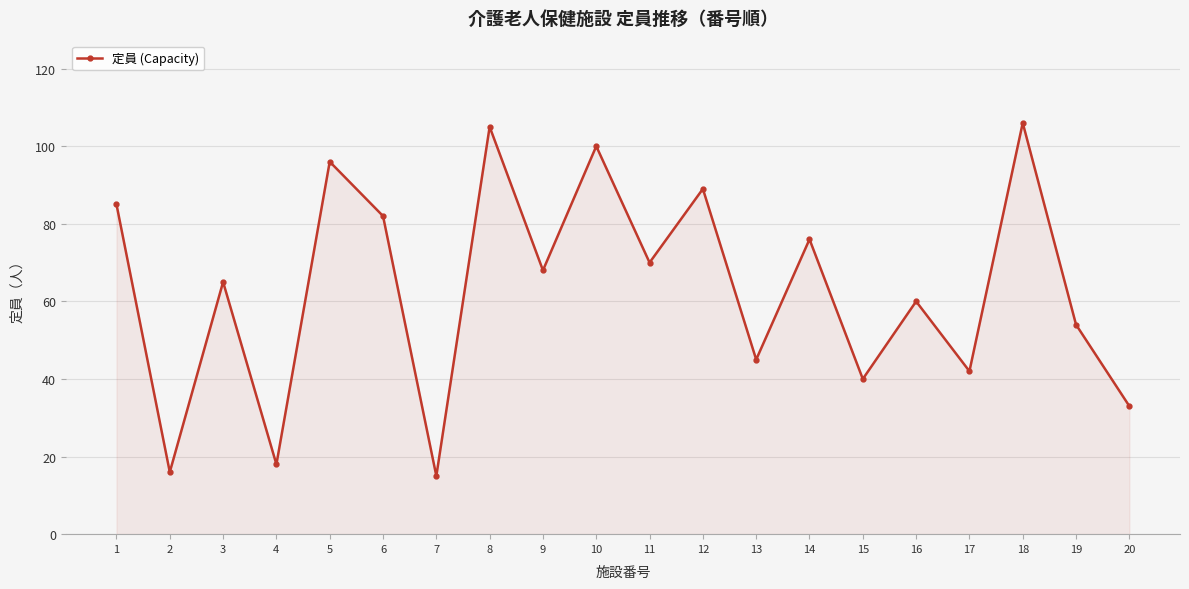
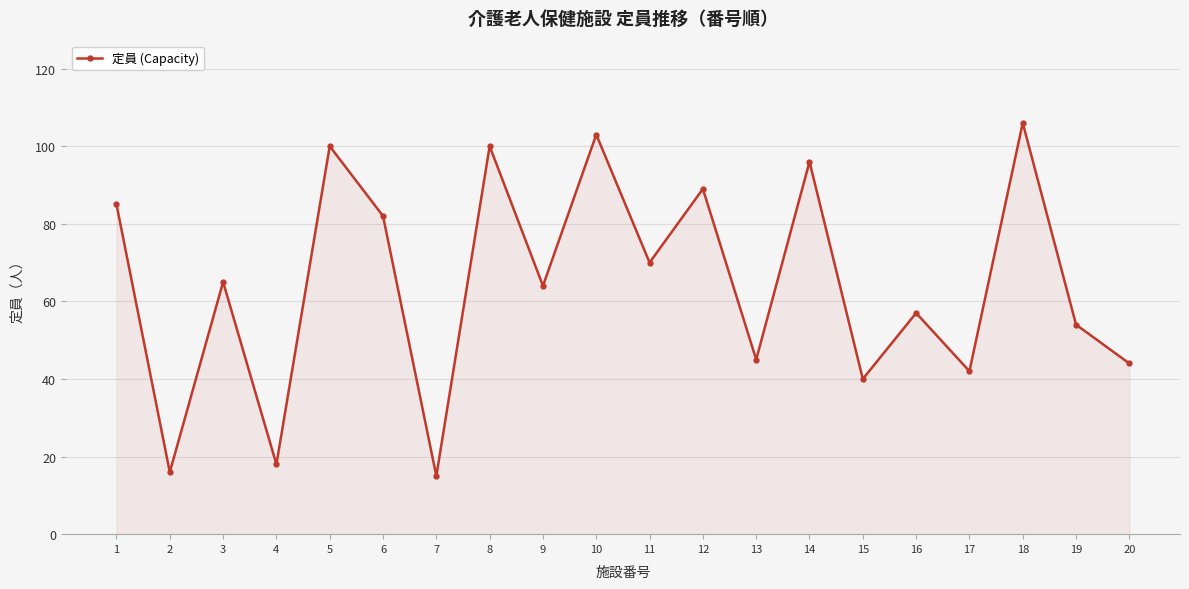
5: 96 -> 100
8: 105 -> 100
9: 68 -> 64
10: 100 -> 103
14: 76 -> 96
16: 60 -> 57
20: 33 -> 44
